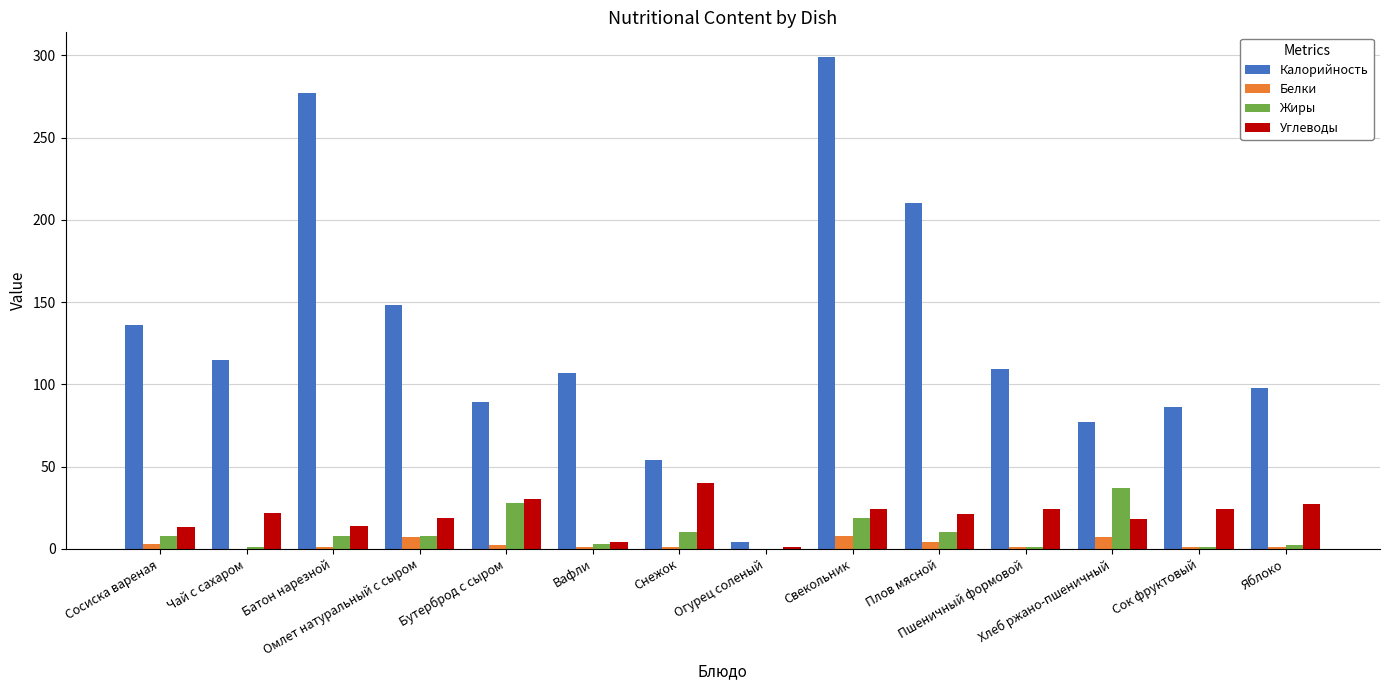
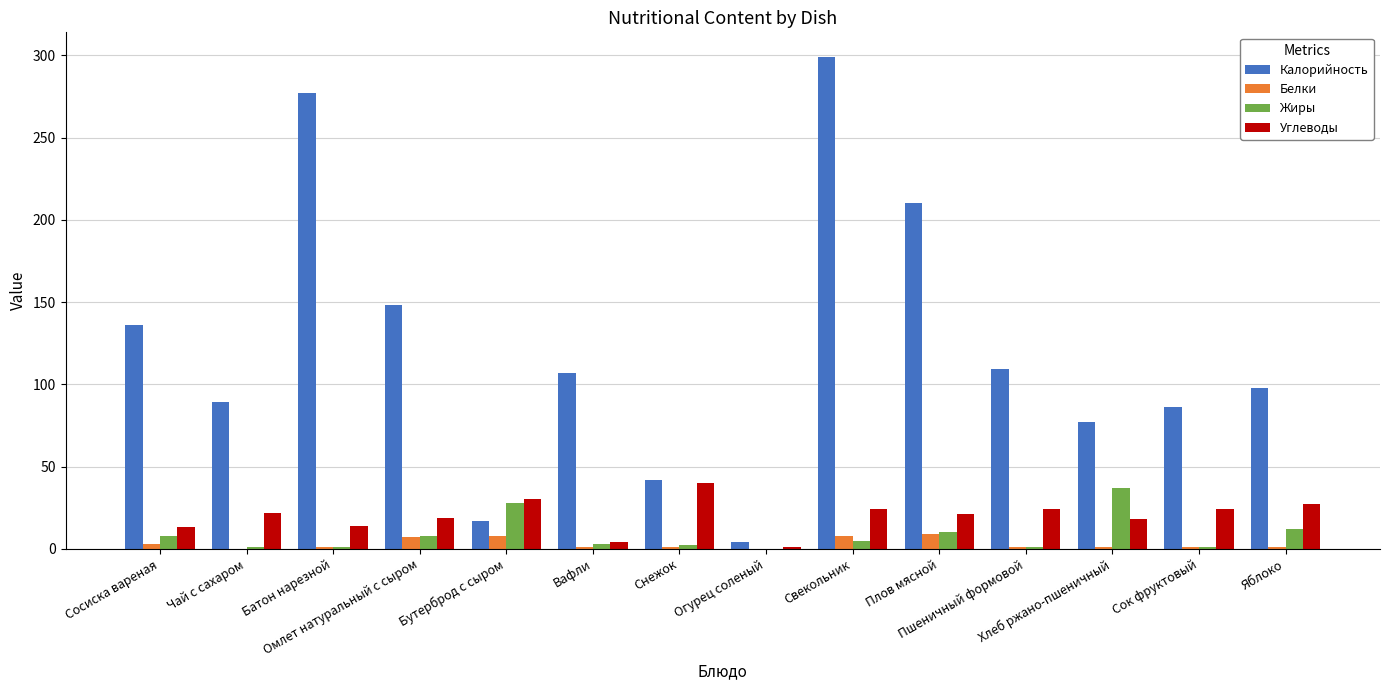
Калорийность, Чай с сахаром: 115 -> 89
Жиры, Батон нарезной: 8 -> 1
Калорийность, Бутерброд с сыром: 89 -> 17
Белки, Бутерброд с сыром: 2 -> 8
Калорийность, Снежок: 54 -> 42
Жиры, Снежок: 10 -> 2
Жиры, Свекольник: 19 -> 5
Белки, Плов мясной: 4 -> 9
Белки, Хлеб ржано-пшеничный: 7 -> 1
Жиры, Яблоко: 2 -> 12
